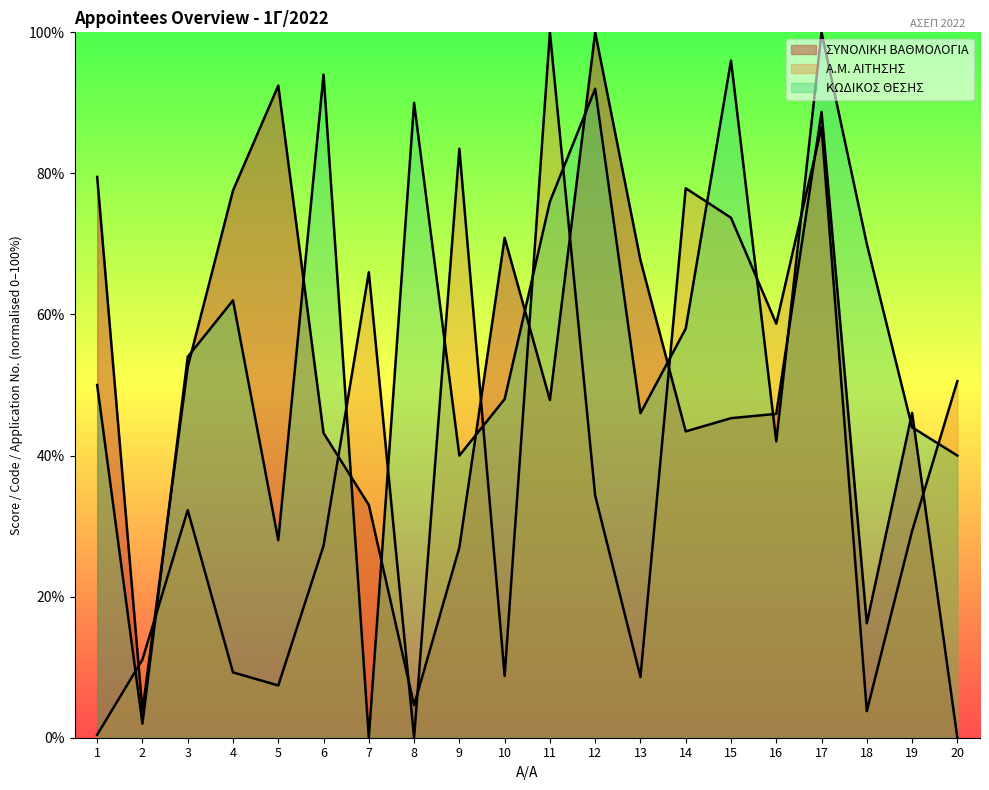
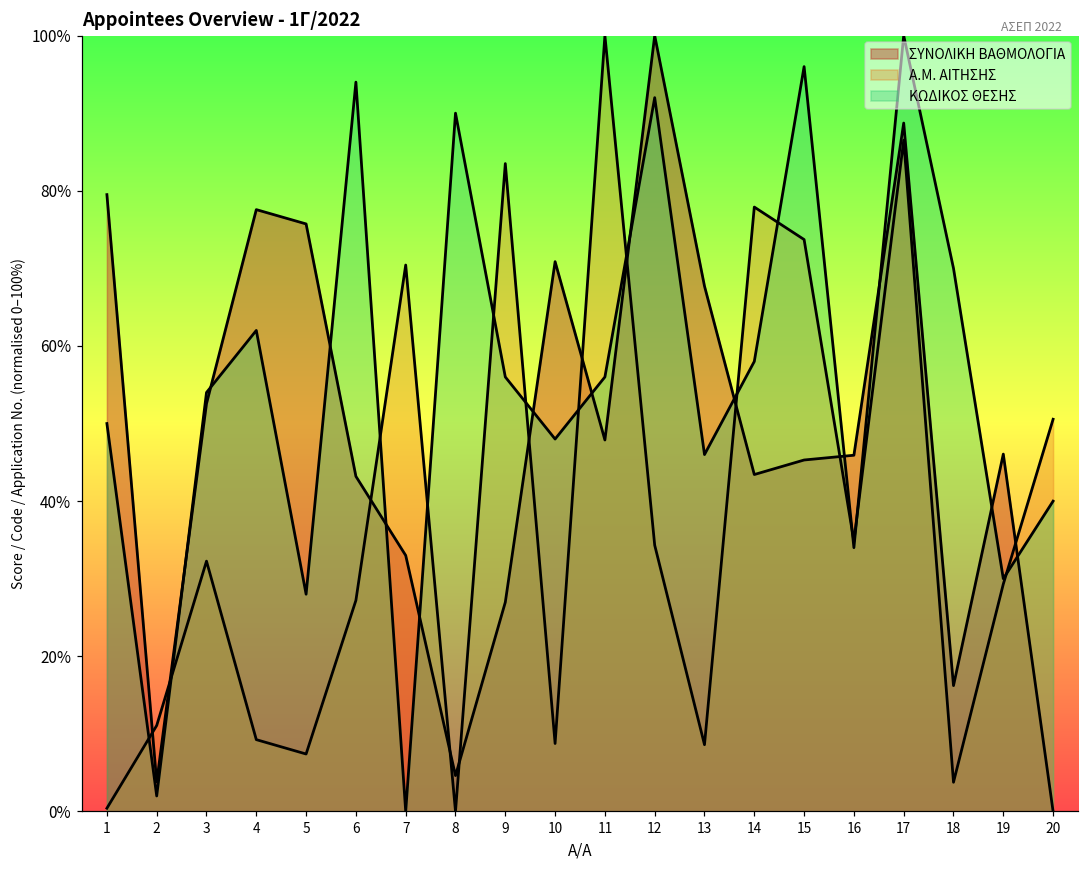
ΣΥΝΟΛΙΚΗ ΒΑΘΜΟΛΟΓΙΑ, 5: 92% -> 76%
Α.Μ. ΑΙΤΗΣΗΣ, 7: 66% -> 70%
ΚΩΔΙΚΟΣ ΘΕΣΗΣ, 9: 40% -> 56%
ΚΩΔΙΚΟΣ ΘΕΣΗΣ, 11: 76% -> 56%
Α.Μ. ΑΙΤΗΣΗΣ, 16: 59% -> 35%
ΚΩΔΙΚΟΣ ΘΕΣΗΣ, 16: 42% -> 34%
ΚΩΔΙΚΟΣ ΘΕΣΗΣ, 19: 44% -> 30%
